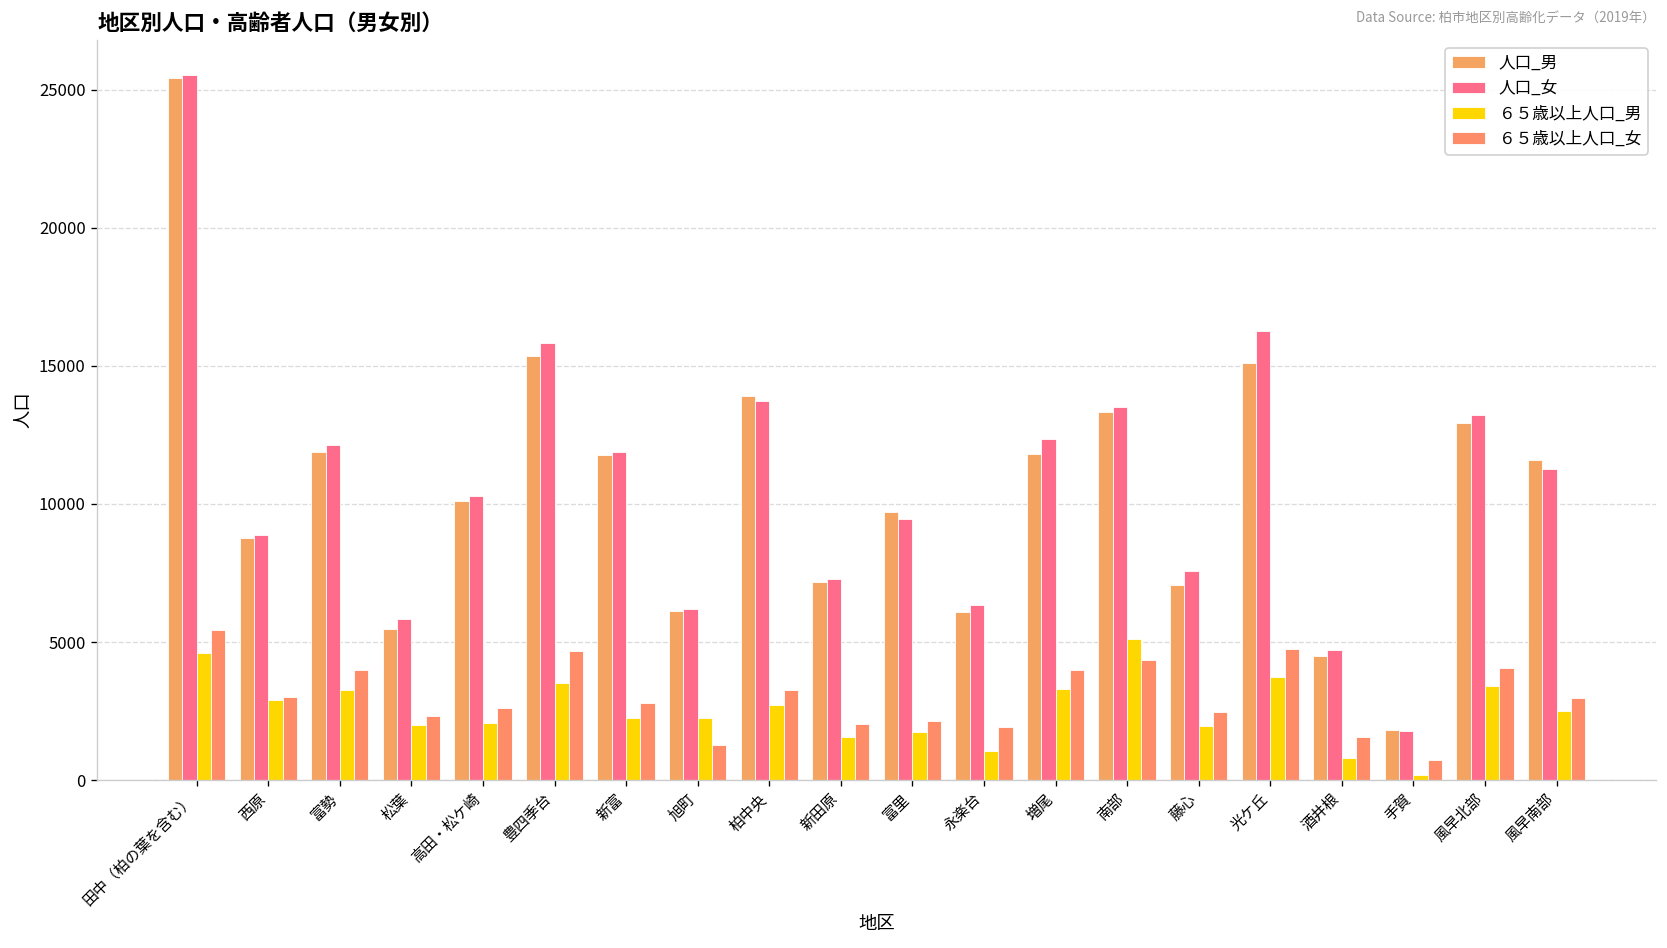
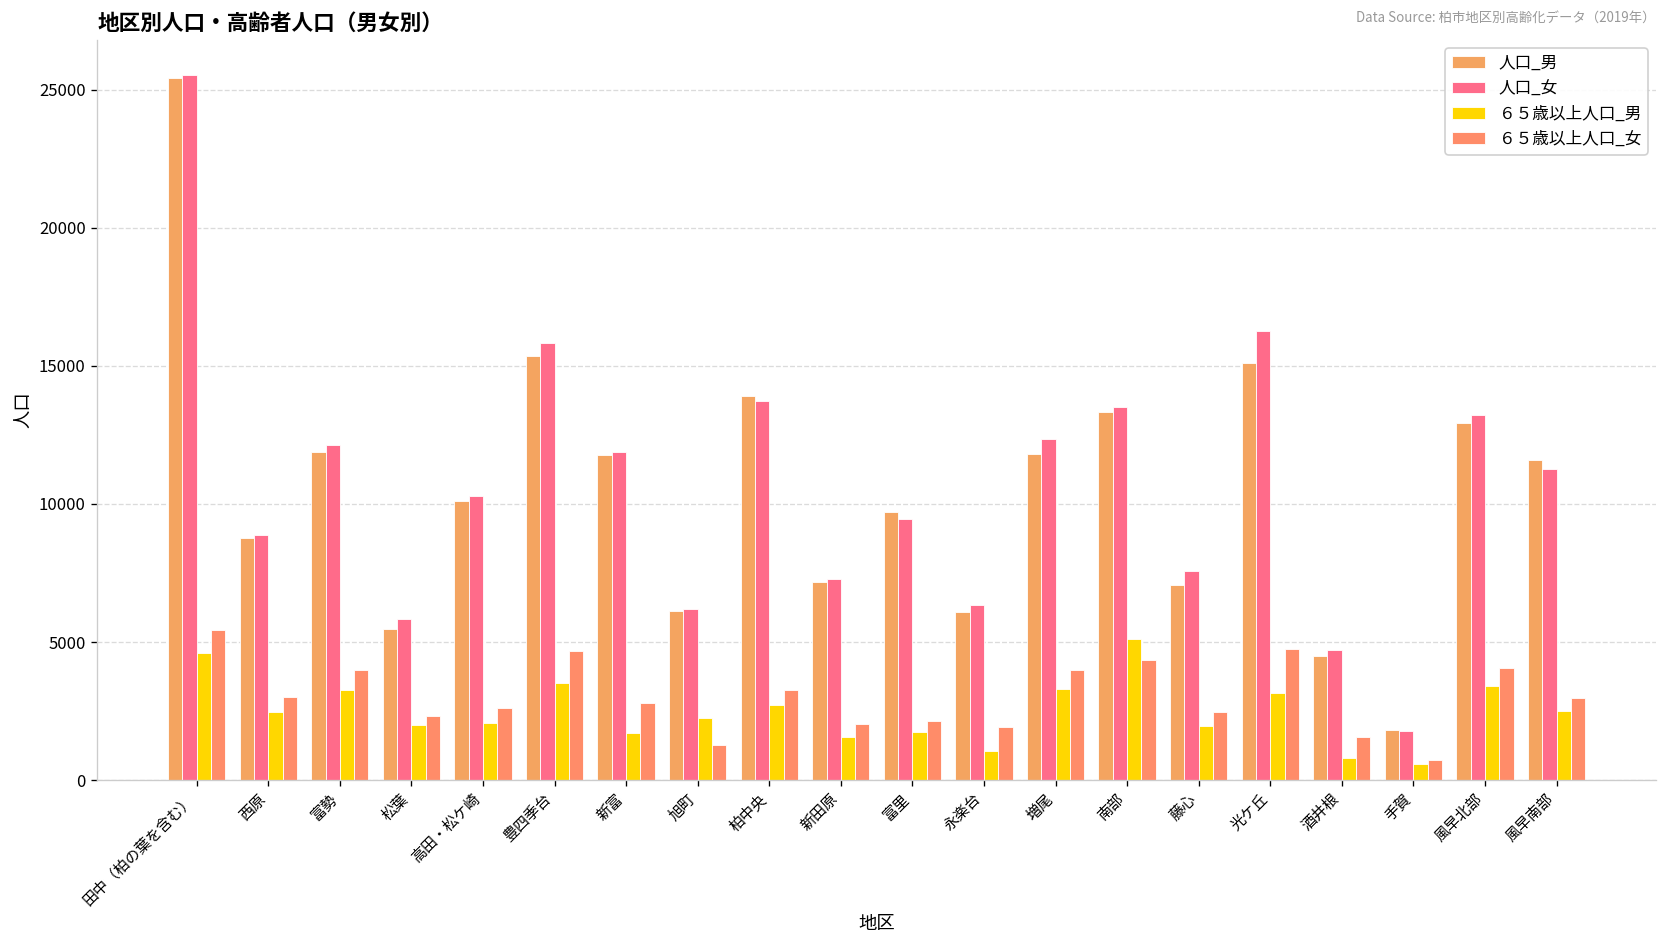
６５歳以上人口_男, 西原: 2900 -> 2500
６５歳以上人口_男, 新富: 2200 -> 1700
６５歳以上人口_男, 光ケ丘: 3700 -> 3100
６５歳以上人口_男, 手賀: 200 -> 600
